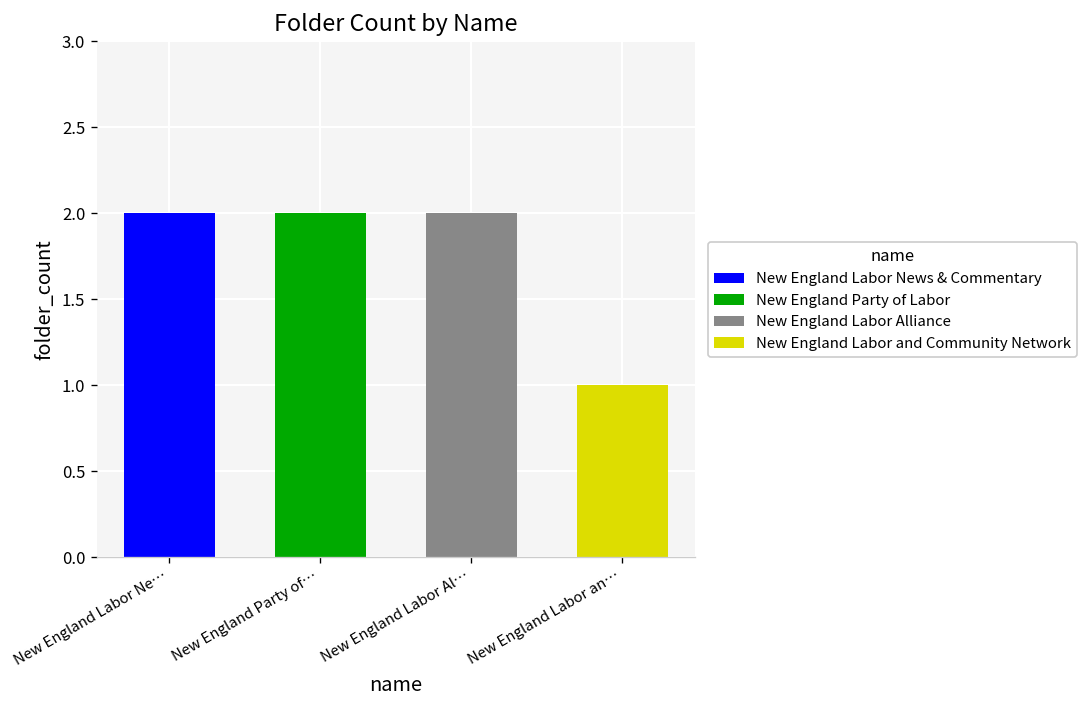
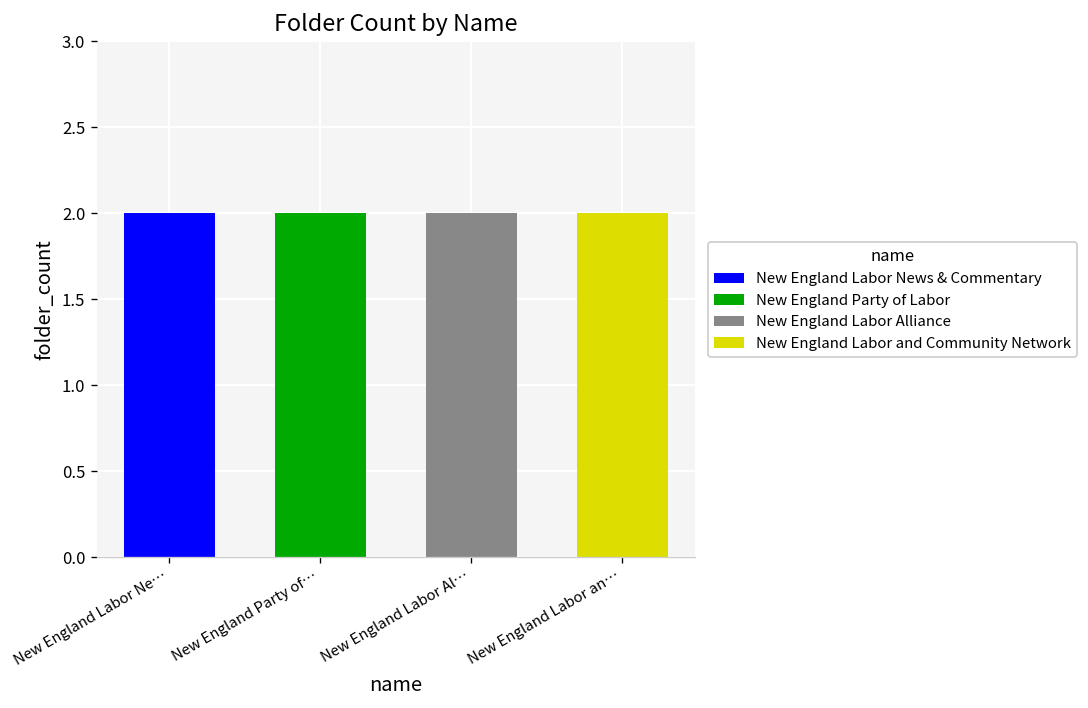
New England Labor an…: 1 -> 2
